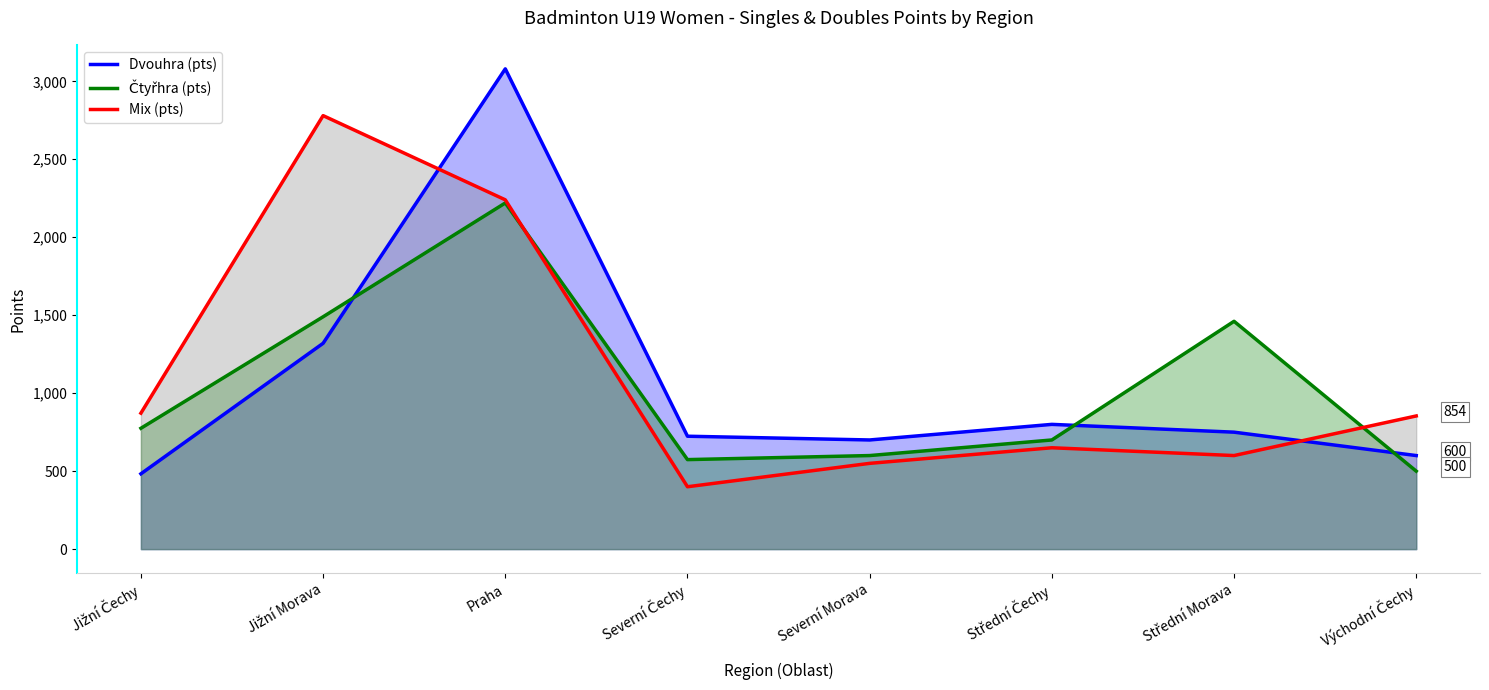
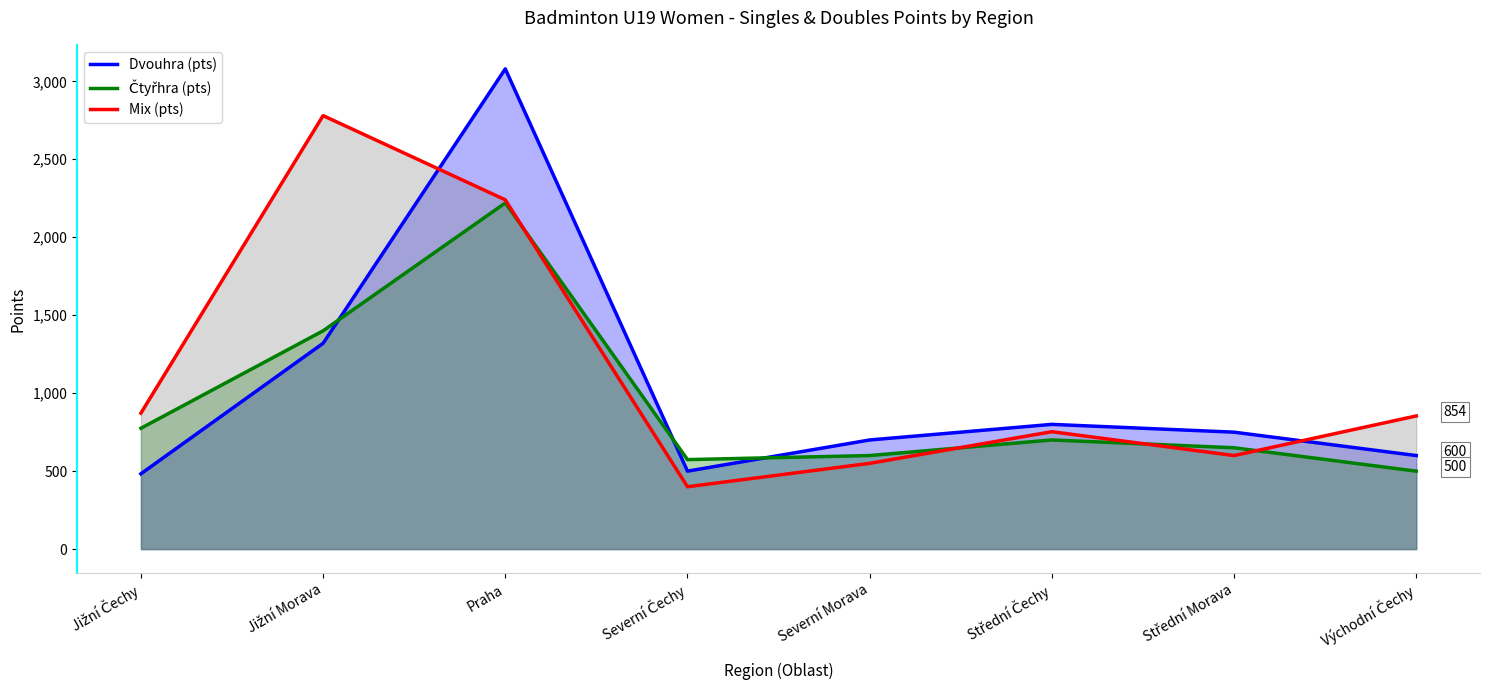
Čtyřhra (pts), Jižní Morava: 1,490 -> 1,400
Dvouhra (pts), Severní Čechy: 720 -> 500
Mix (pts), Střední Čechy: 650 -> 750
Čtyřhra (pts), Střední Morava: 1,460 -> 650
